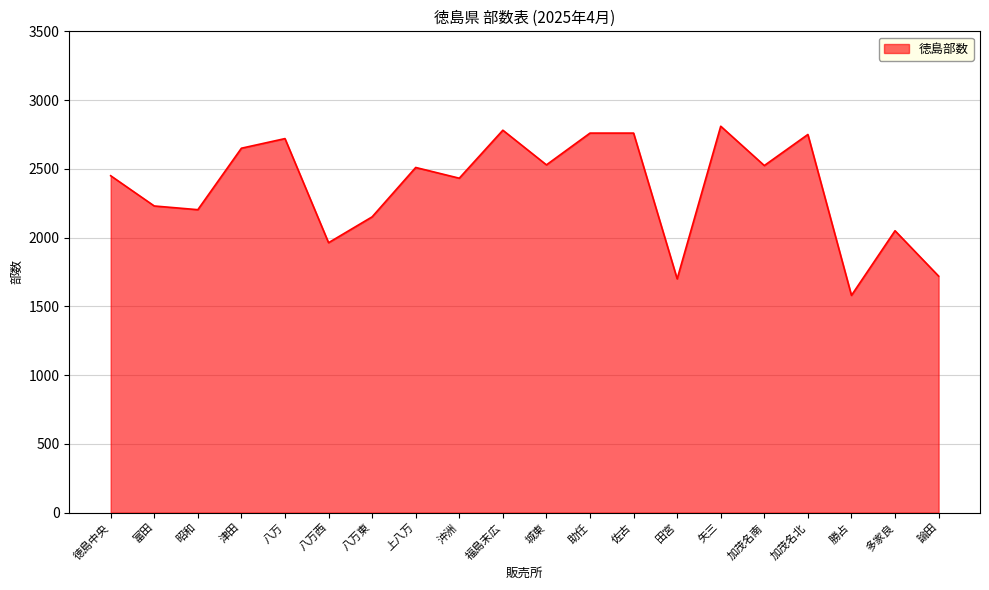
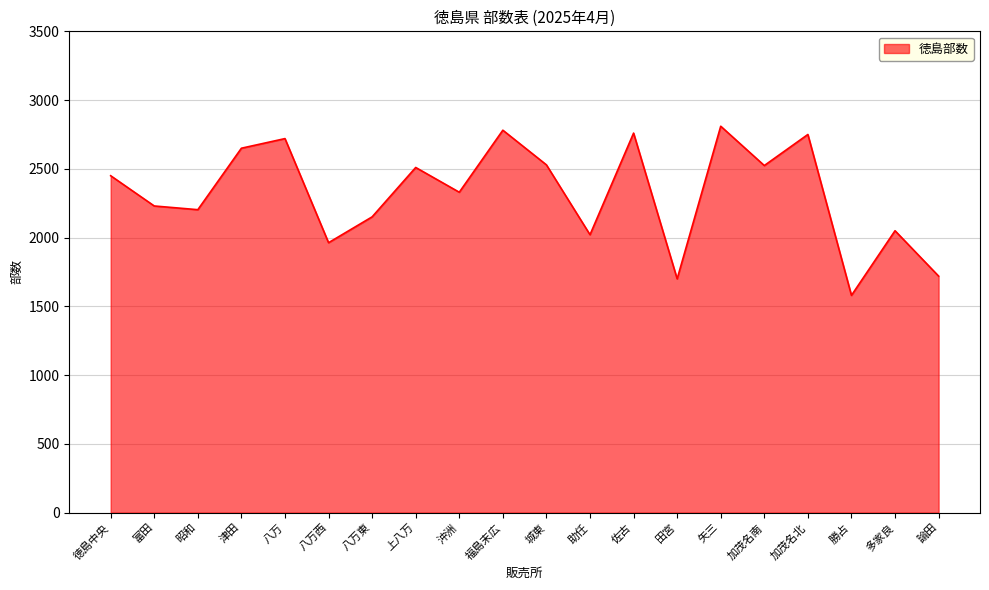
沖洲: 2430 -> 2330
助任: 2760 -> 2020
